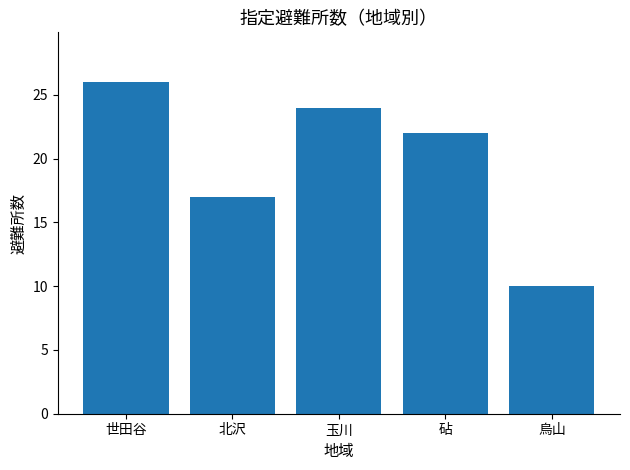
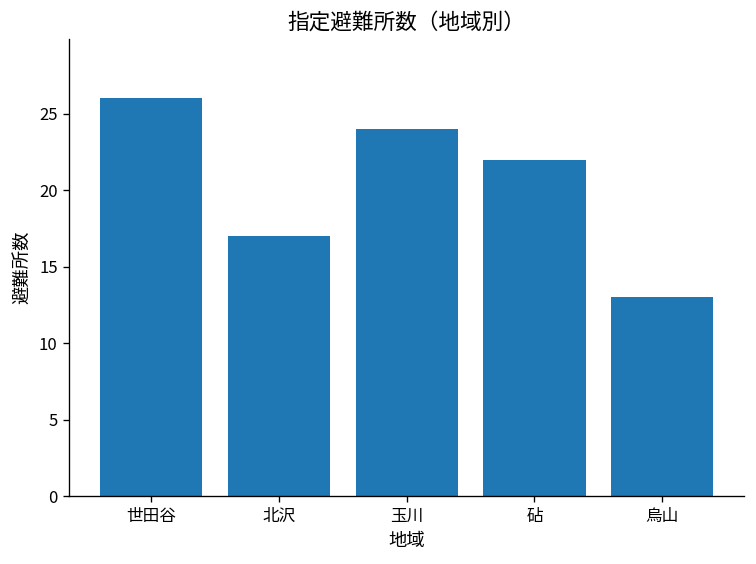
烏山: 10 -> 13
